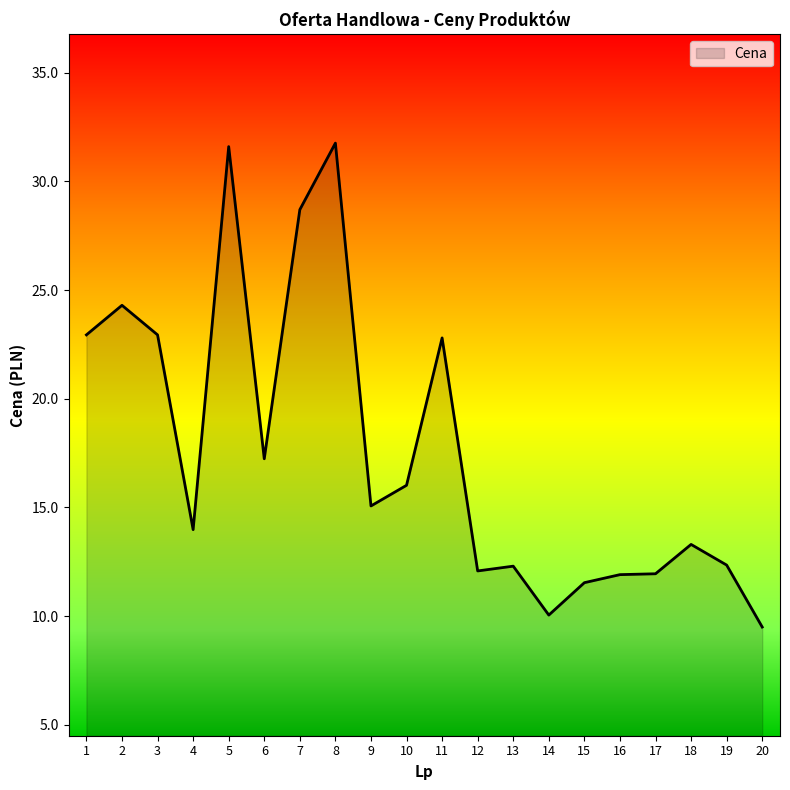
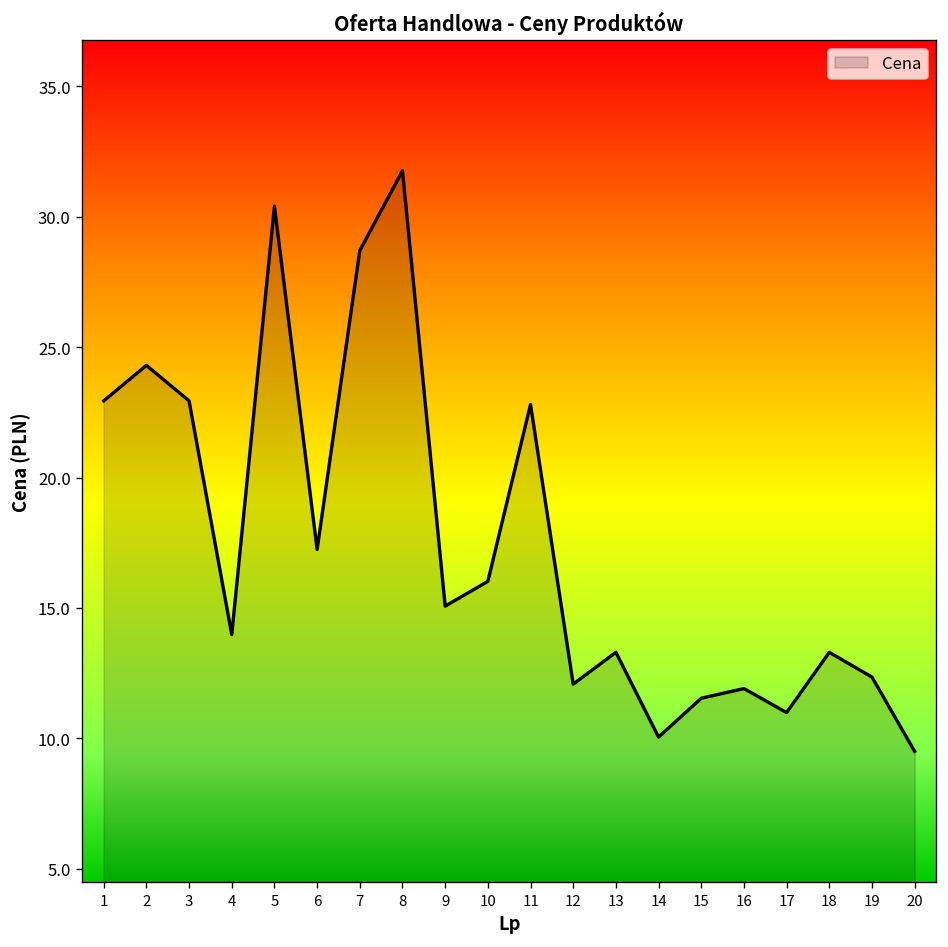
5: 31.6 -> 30.4
13: 12.3 -> 13.3
17: 12.0 -> 11.0
